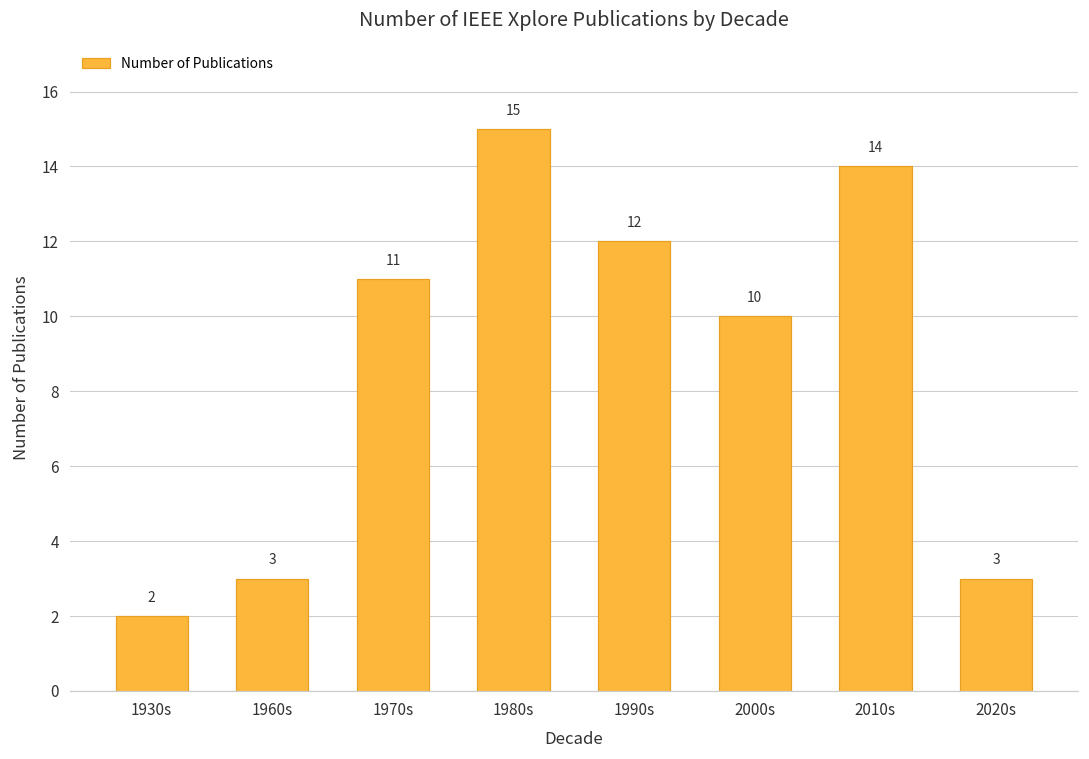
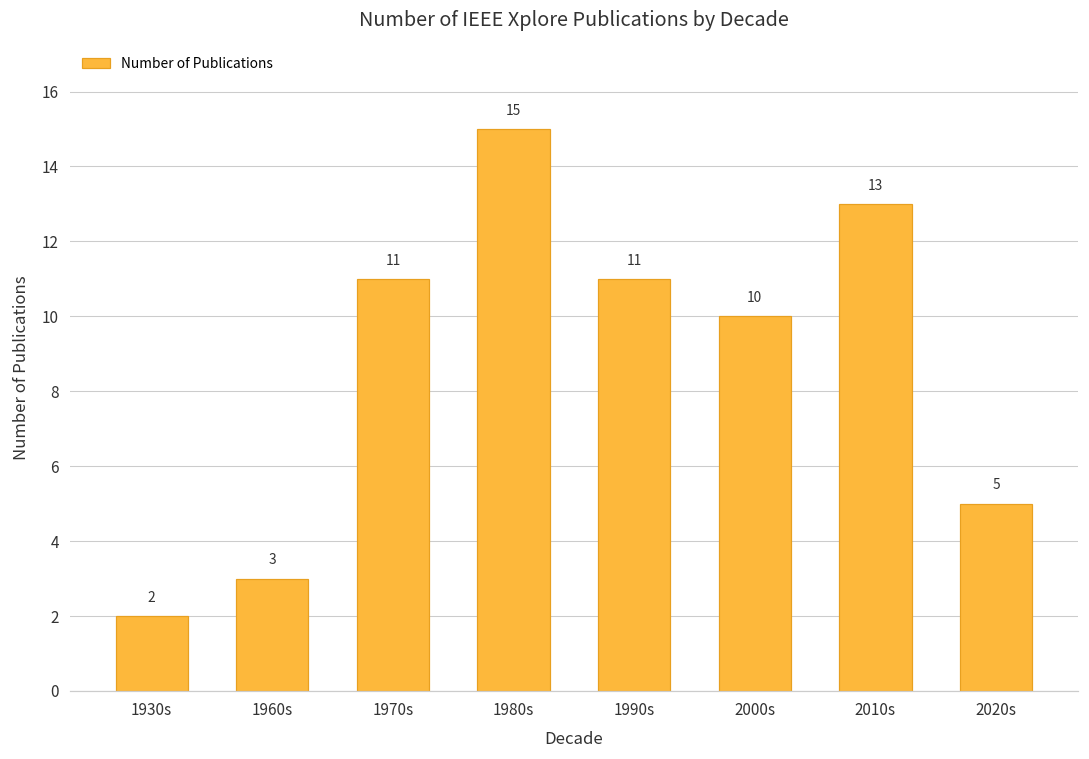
1990s: 12 -> 11
2010s: 14 -> 13
2020s: 3 -> 5
